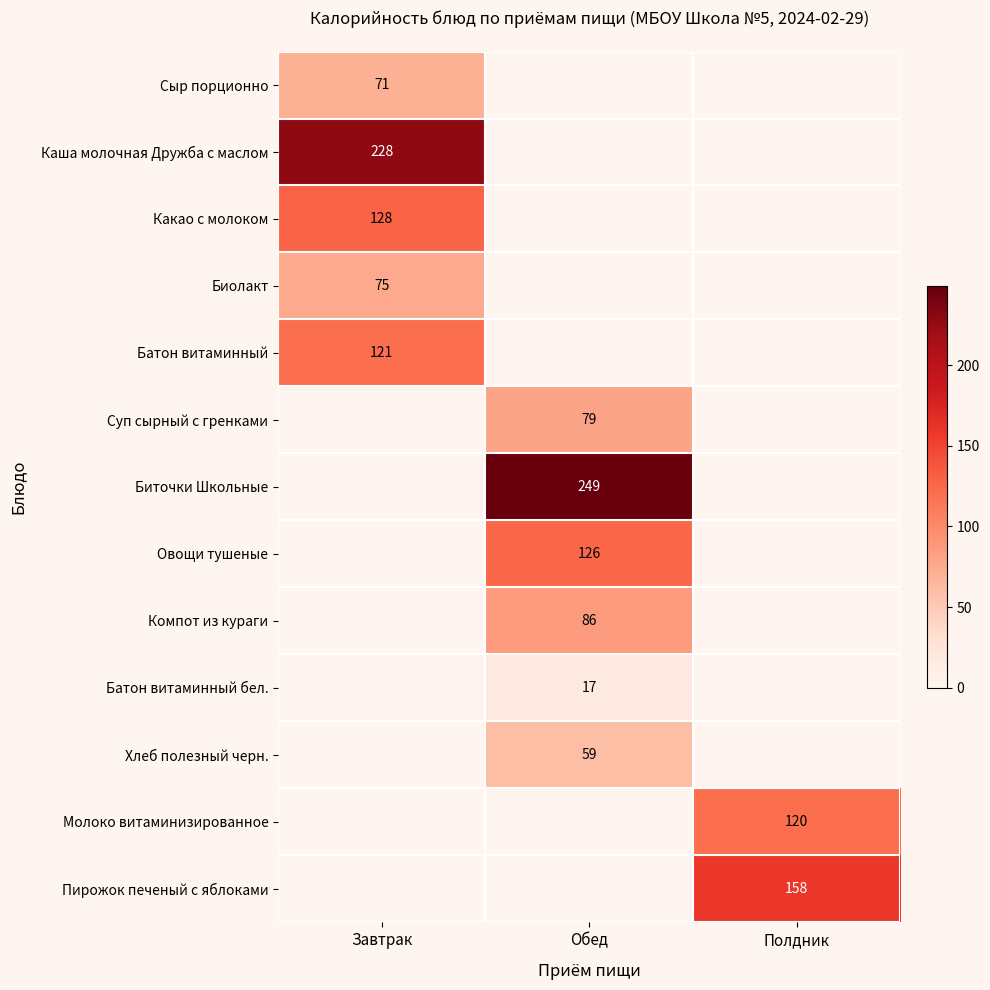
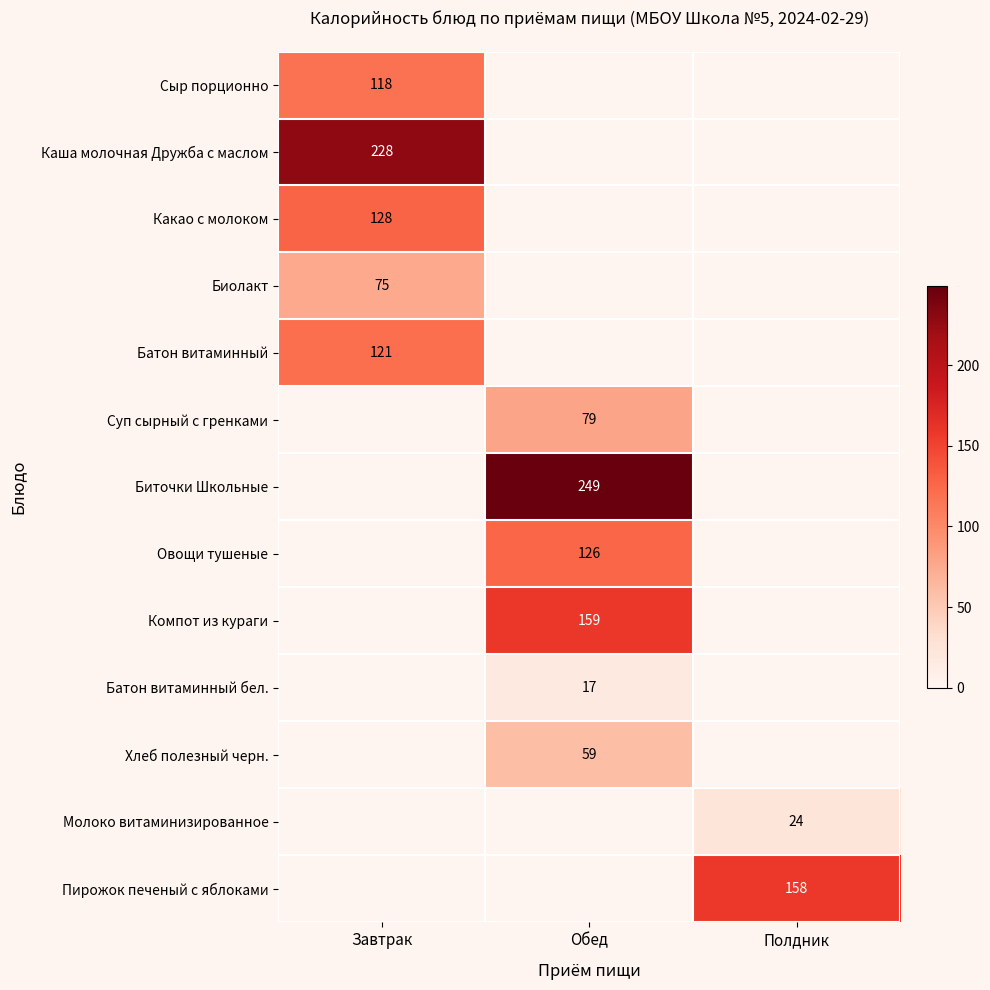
Сыр порционно, Завтрак: 71 -> 118
Компот из кураги, Обед: 86 -> 159
Молоко витаминизированное, Полдник: 120 -> 24
